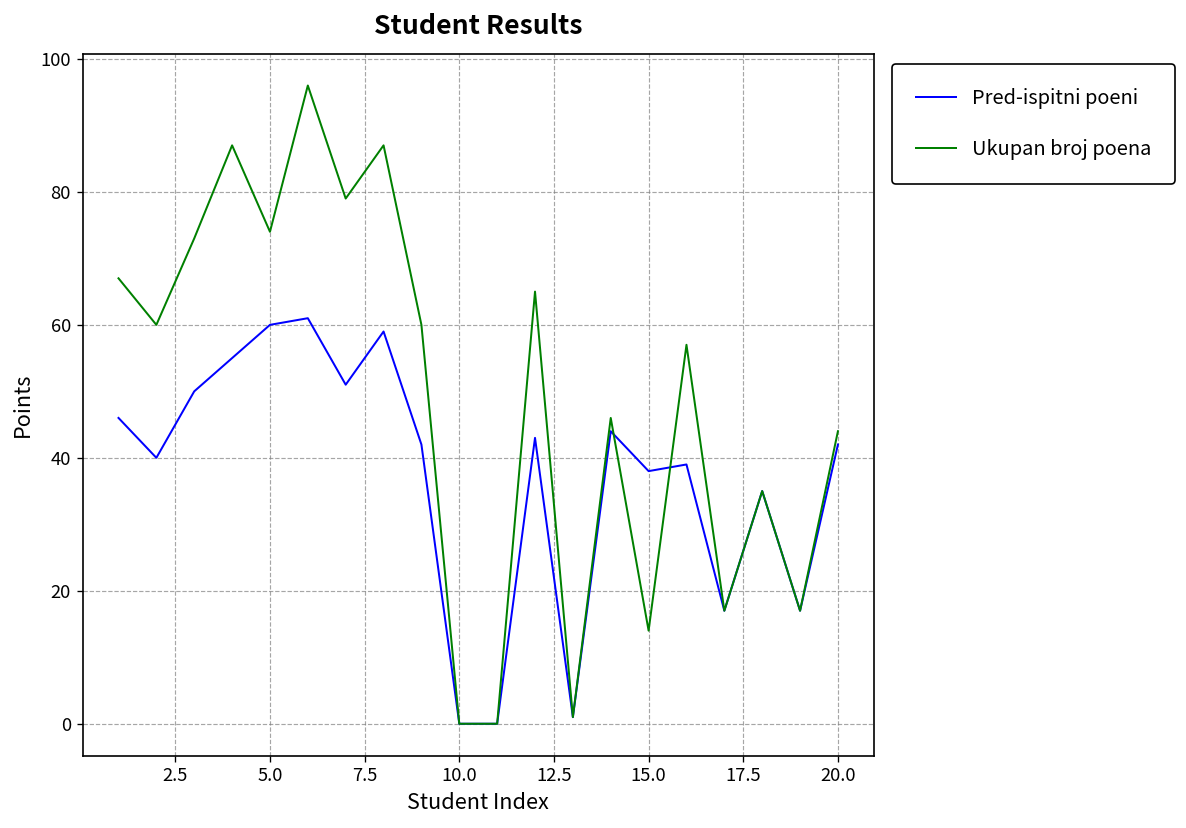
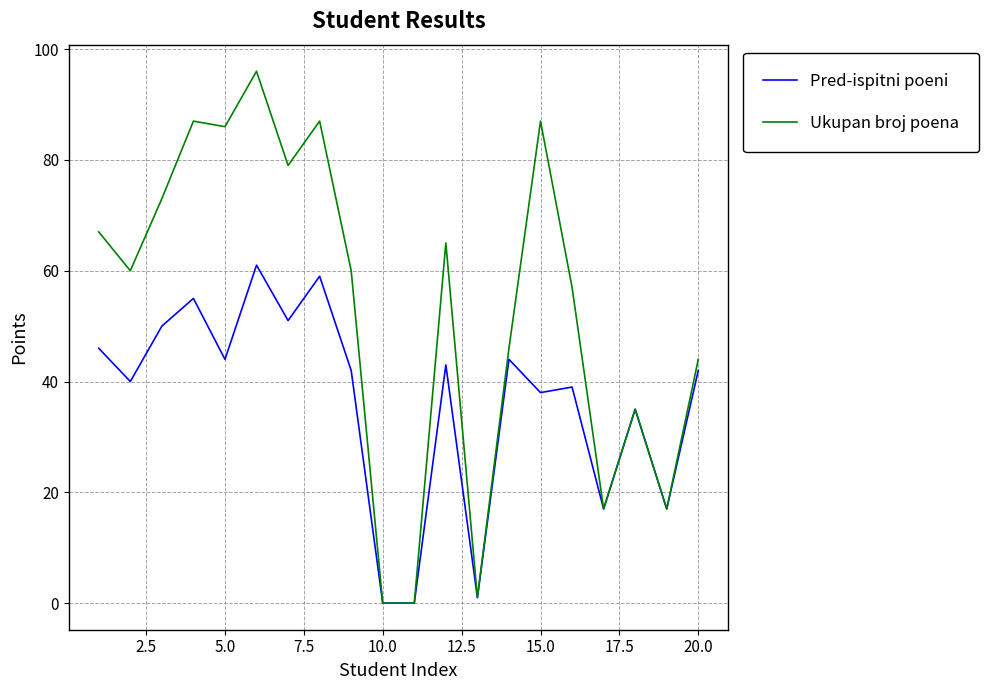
Pred-ispitni poeni, 5.0: 60 -> 44
Ukupan broj poena, 5.0: 74 -> 86
Ukupan broj poena, 15.0: 14 -> 87
